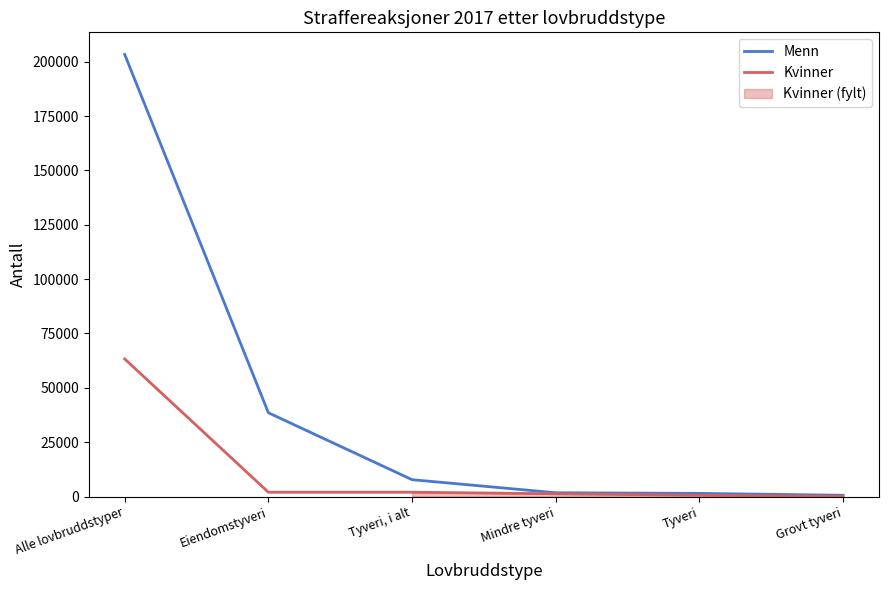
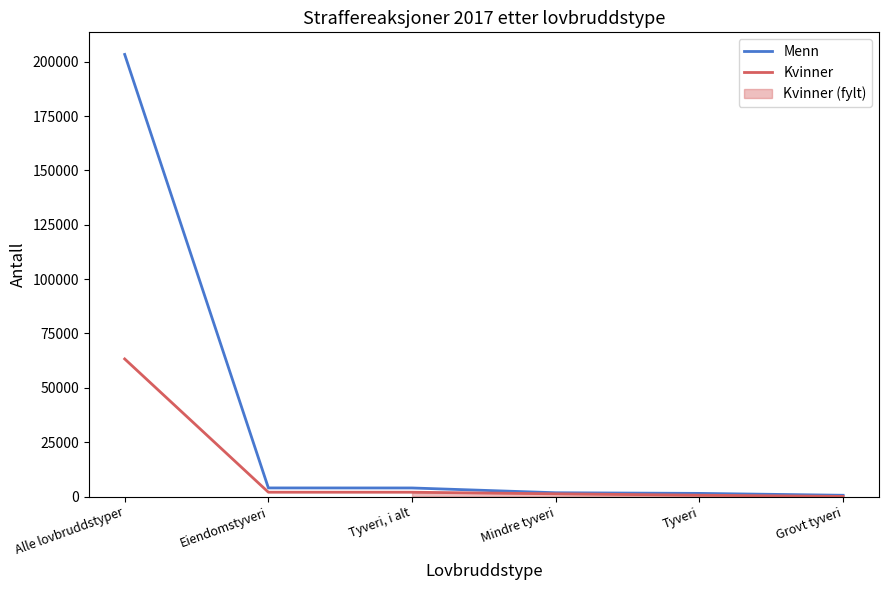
Menn, Eiendomstyveri: 39000 -> 4000
Menn, Tyveri, i alt: 8000 -> 4000
